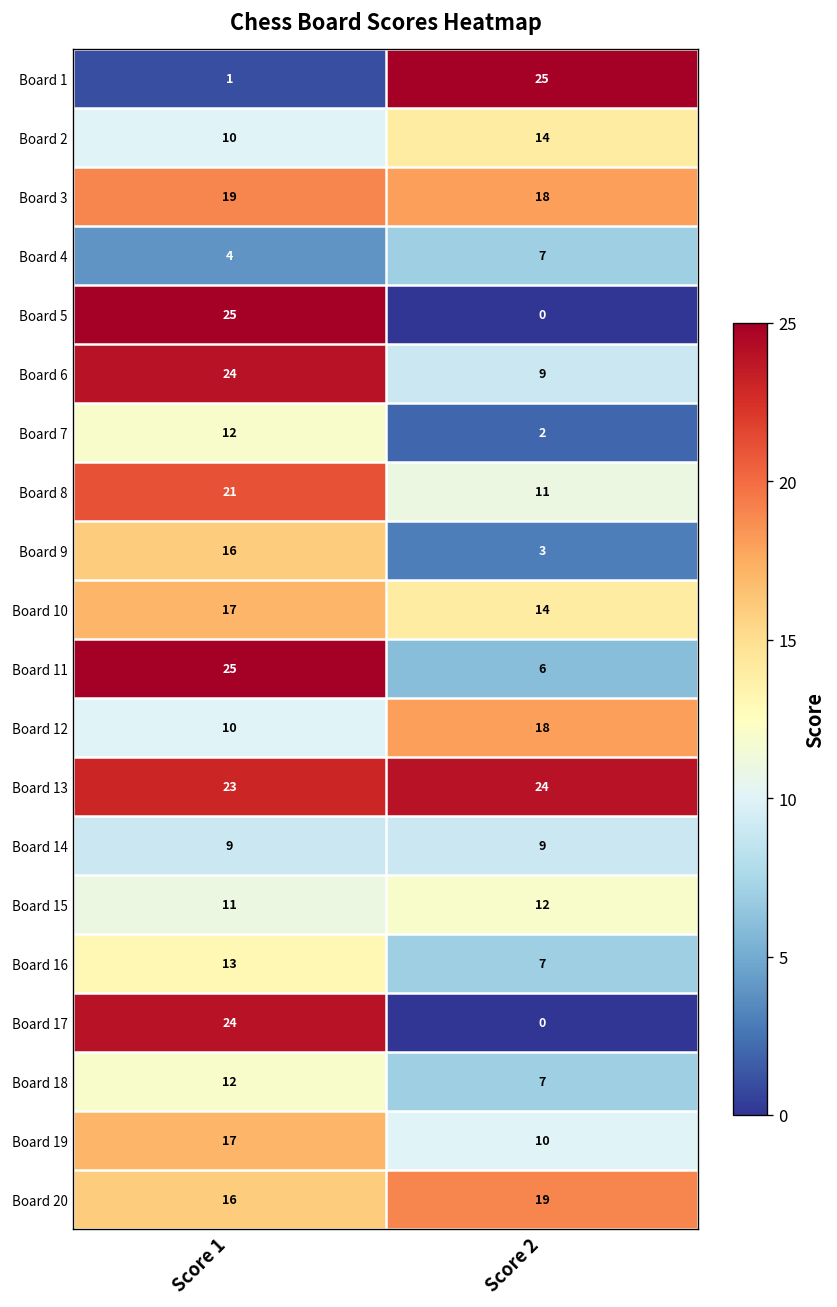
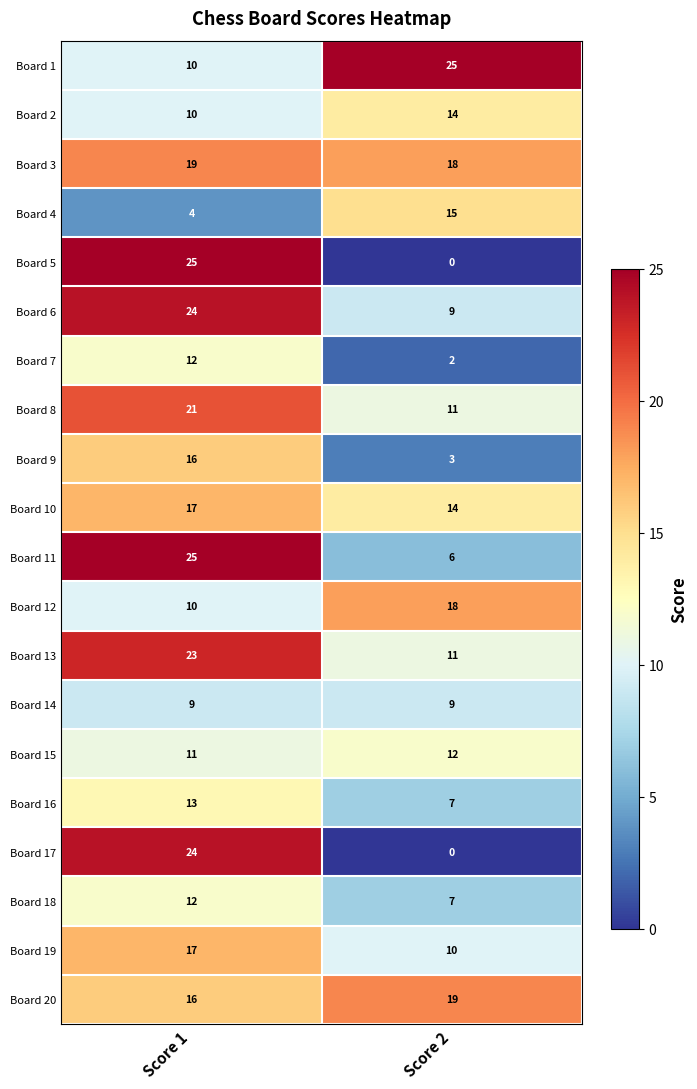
Board 1, Score 1: 1 -> 10
Board 4, Score 2: 7 -> 15
Board 13, Score 2: 24 -> 11
